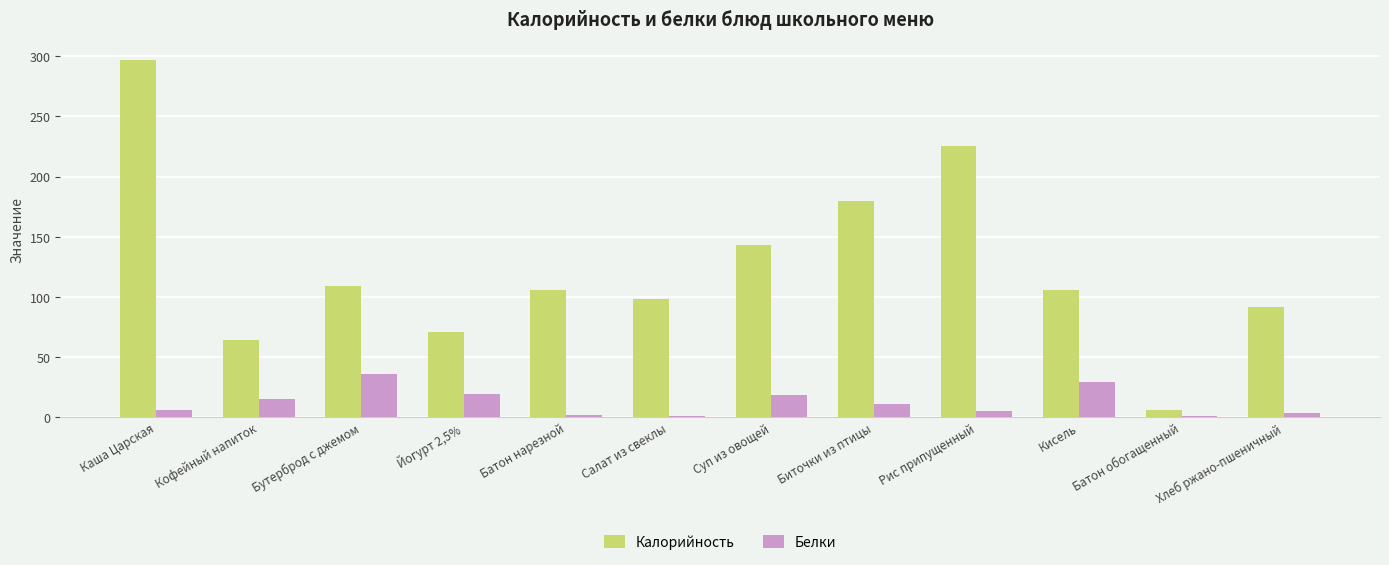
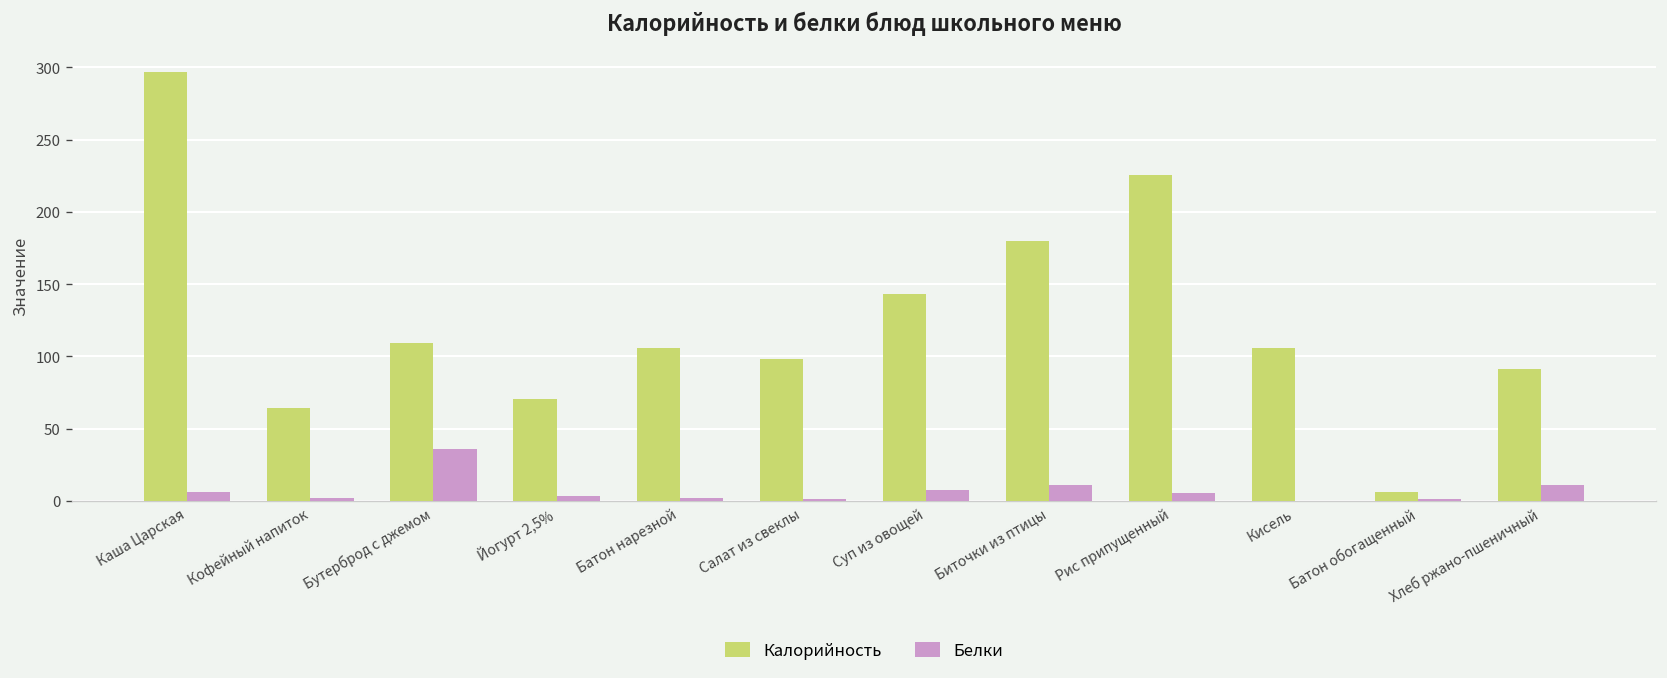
Белки, Кофейный напиток: 15 -> 2
Белки, Йогурт 2,5%: 19 -> 4
Белки, Суп из овощей: 18 -> 7
Белки, Кисель: 30 -> 0
Белки, Хлеб ржано-пшеничный: 3 -> 11
